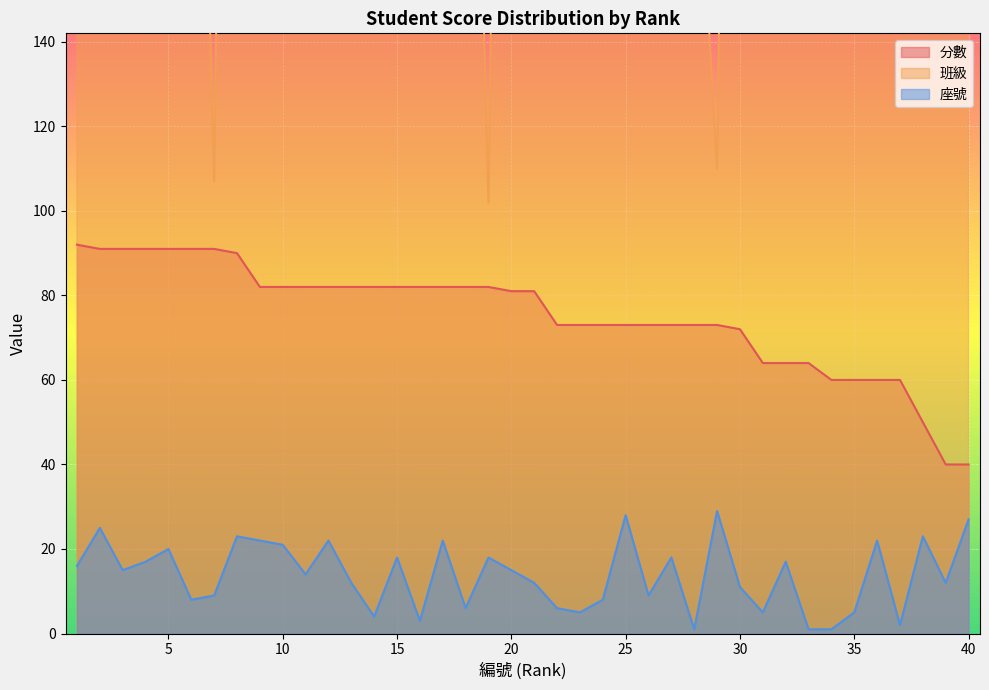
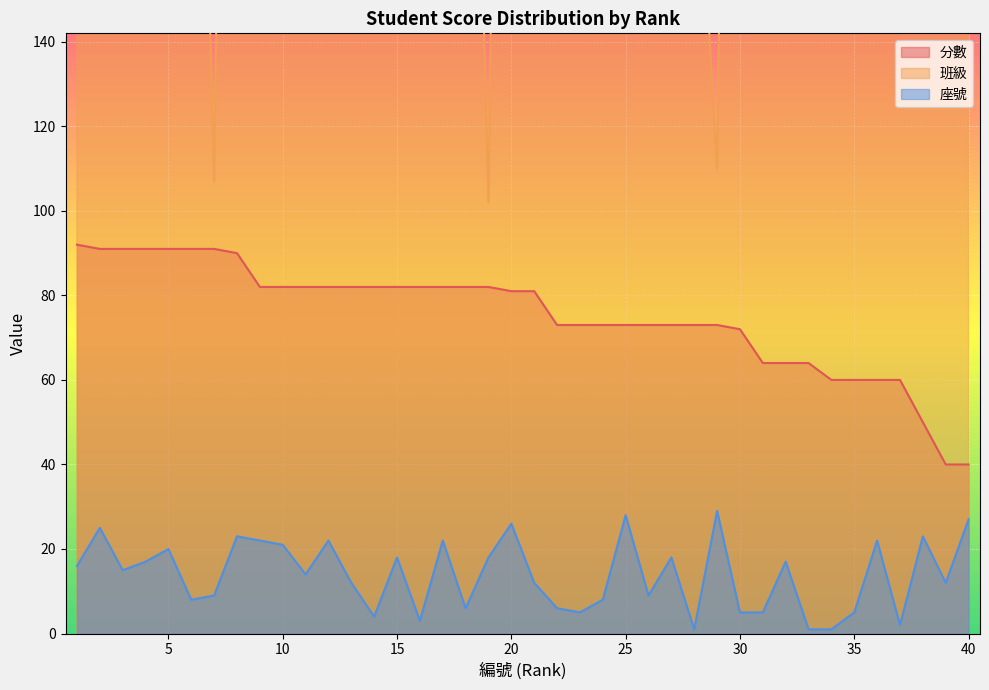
座號, 20: 15 -> 26
座號, 30: 11 -> 5
